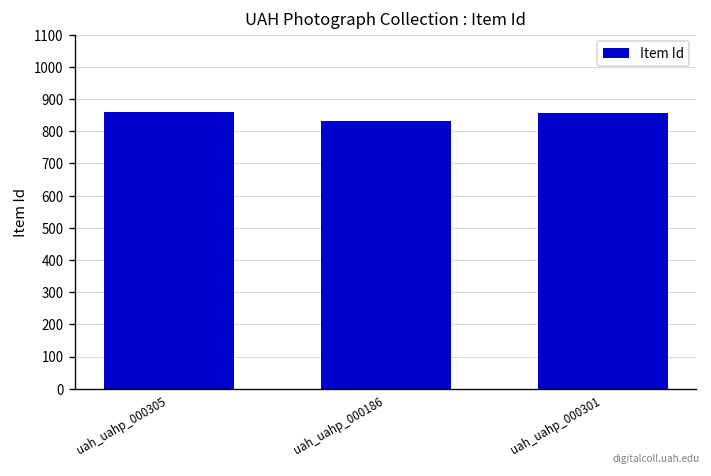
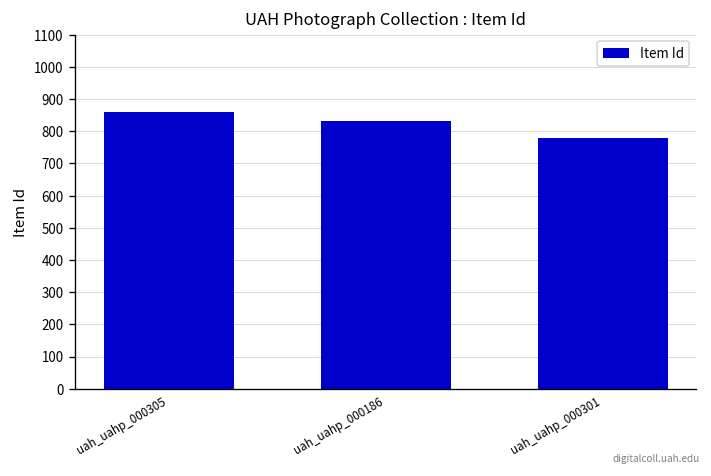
uah_uahp_000301: 860 -> 780
